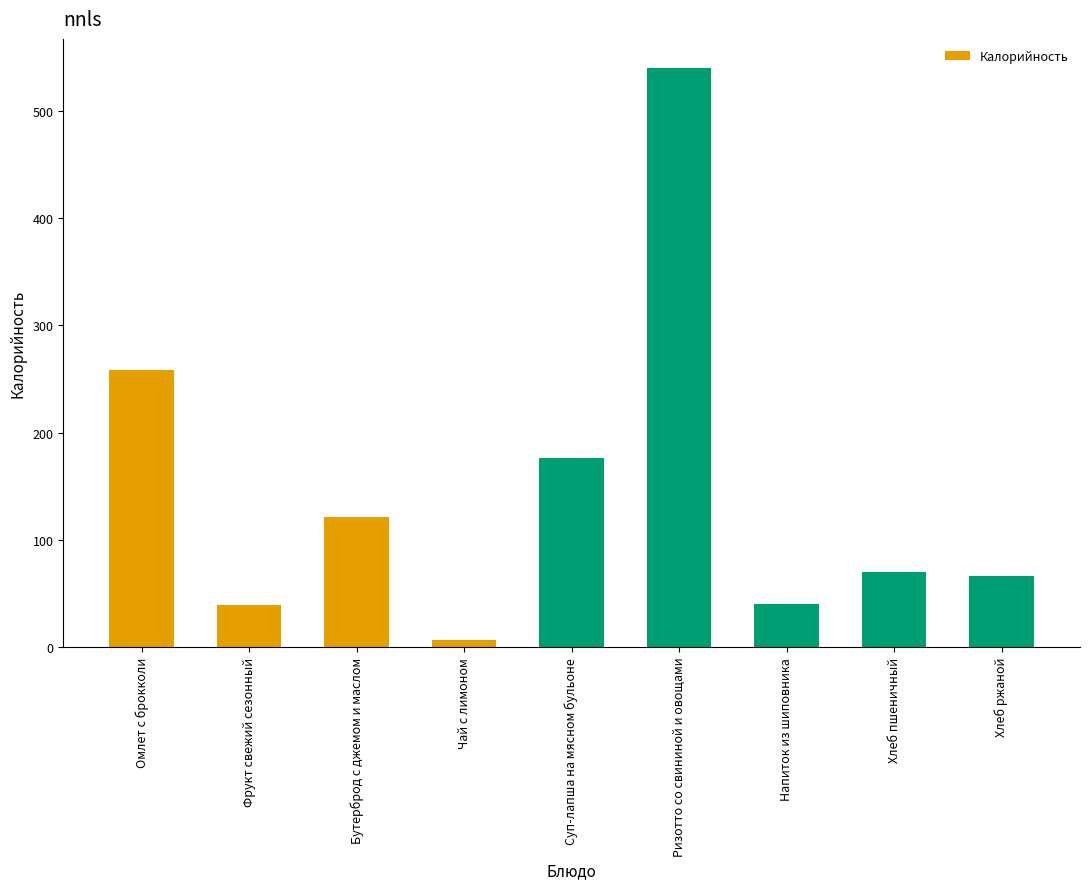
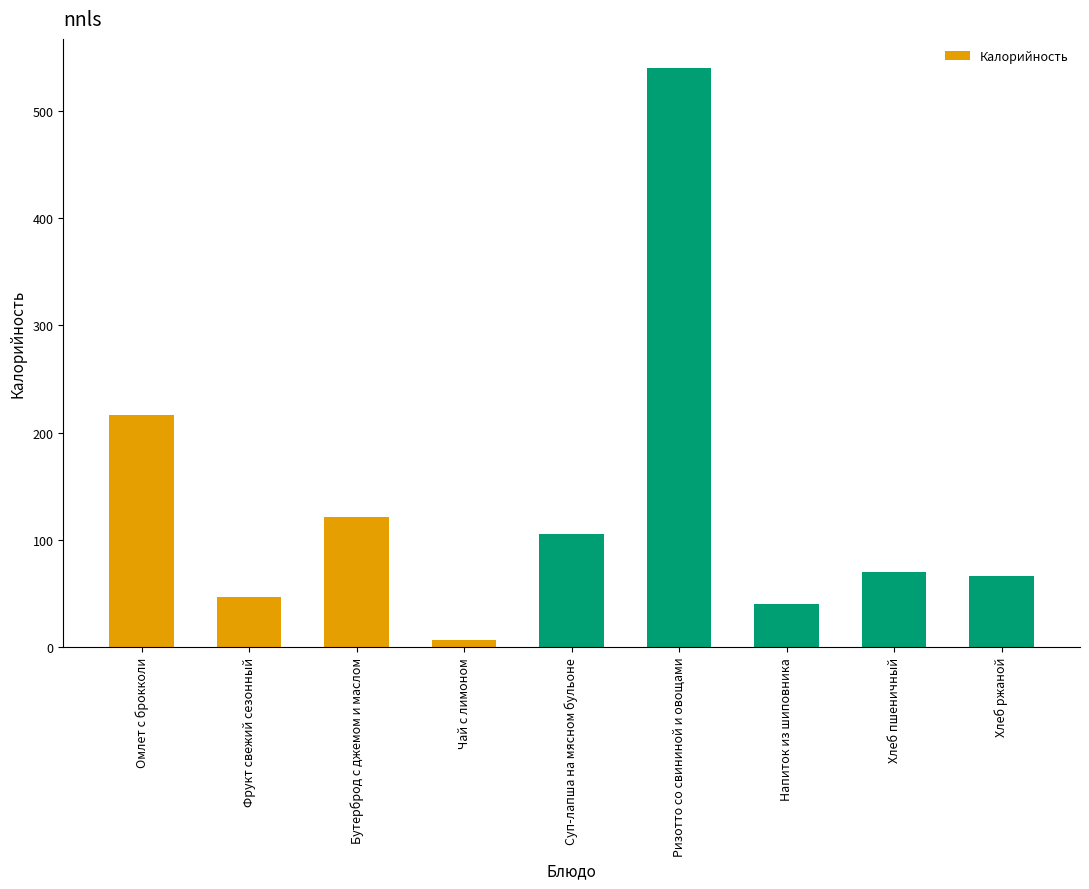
Омлет с брокколи: 259 -> 217
Фрукт свежий сезонный: 39 -> 47
Суп-лапша на мясном бульоне: 177 -> 106
